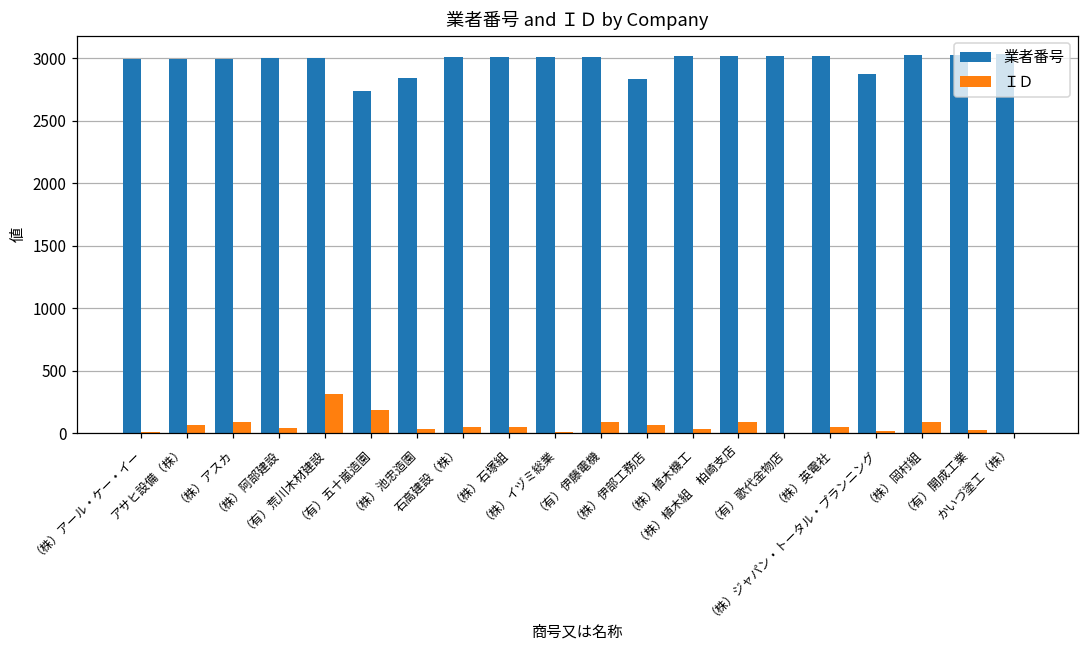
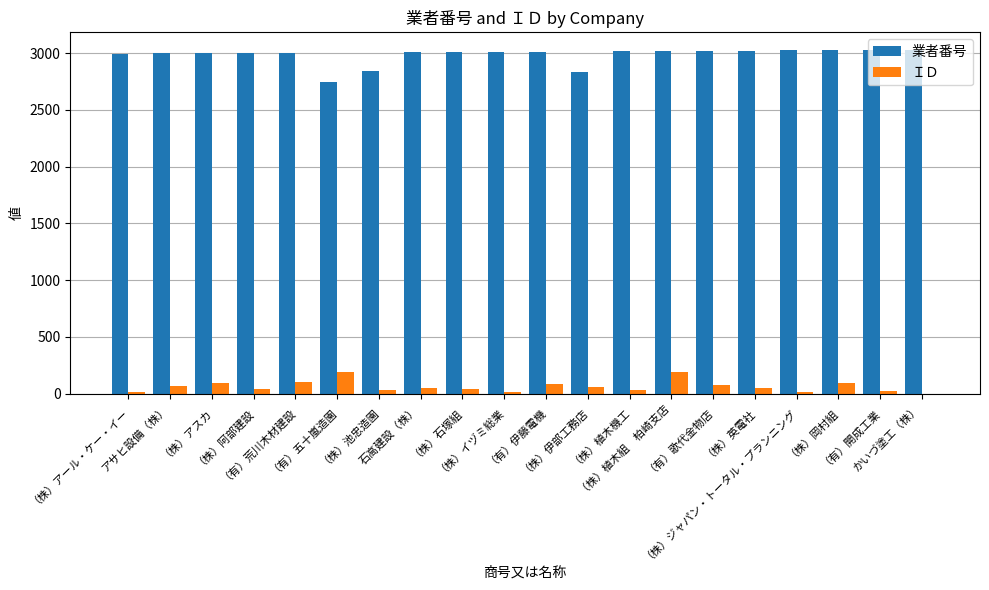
ＩＤ, （有）荒川木材建設: 310 -> 100
ＩＤ, （株）植木組 柏崎支店: 90 -> 200
ＩＤ, （有）歌代金物店: 0 -> 80
業者番号, （株）ジャパン・トータル・プランニング: 2880 -> 3020
